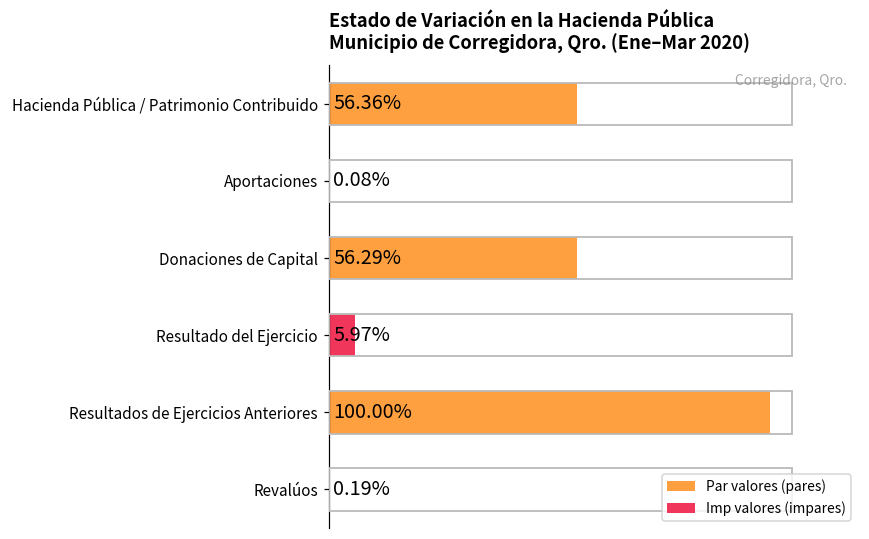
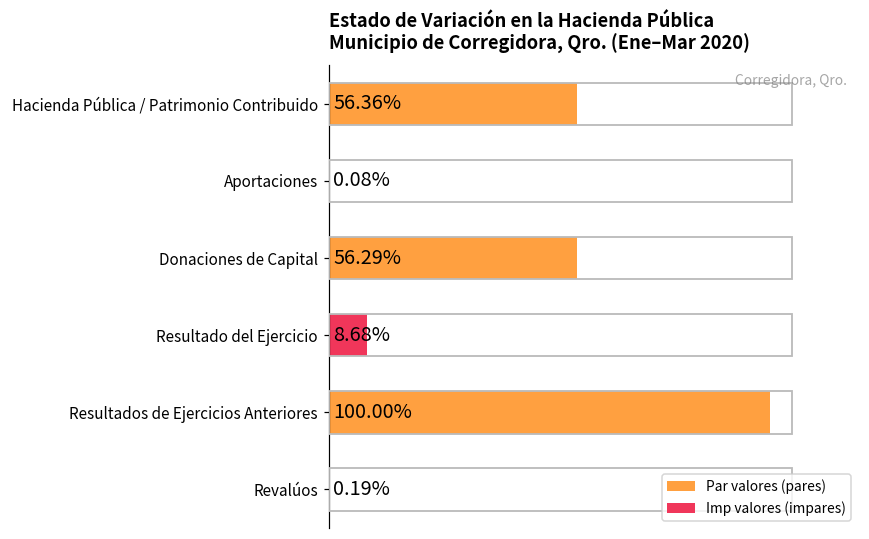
Resultado del Ejercicio: 5.97% -> 8.68%
